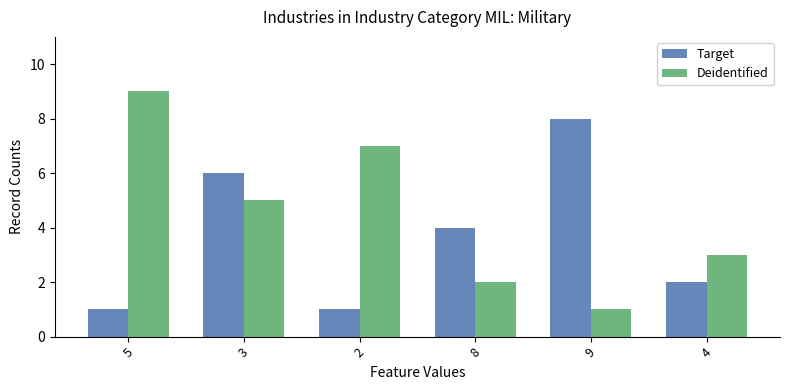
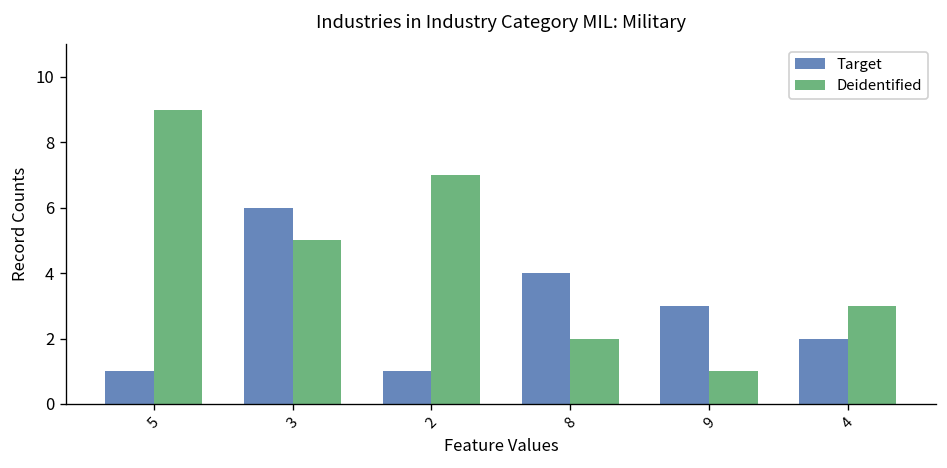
Target, 9: 8 -> 3
